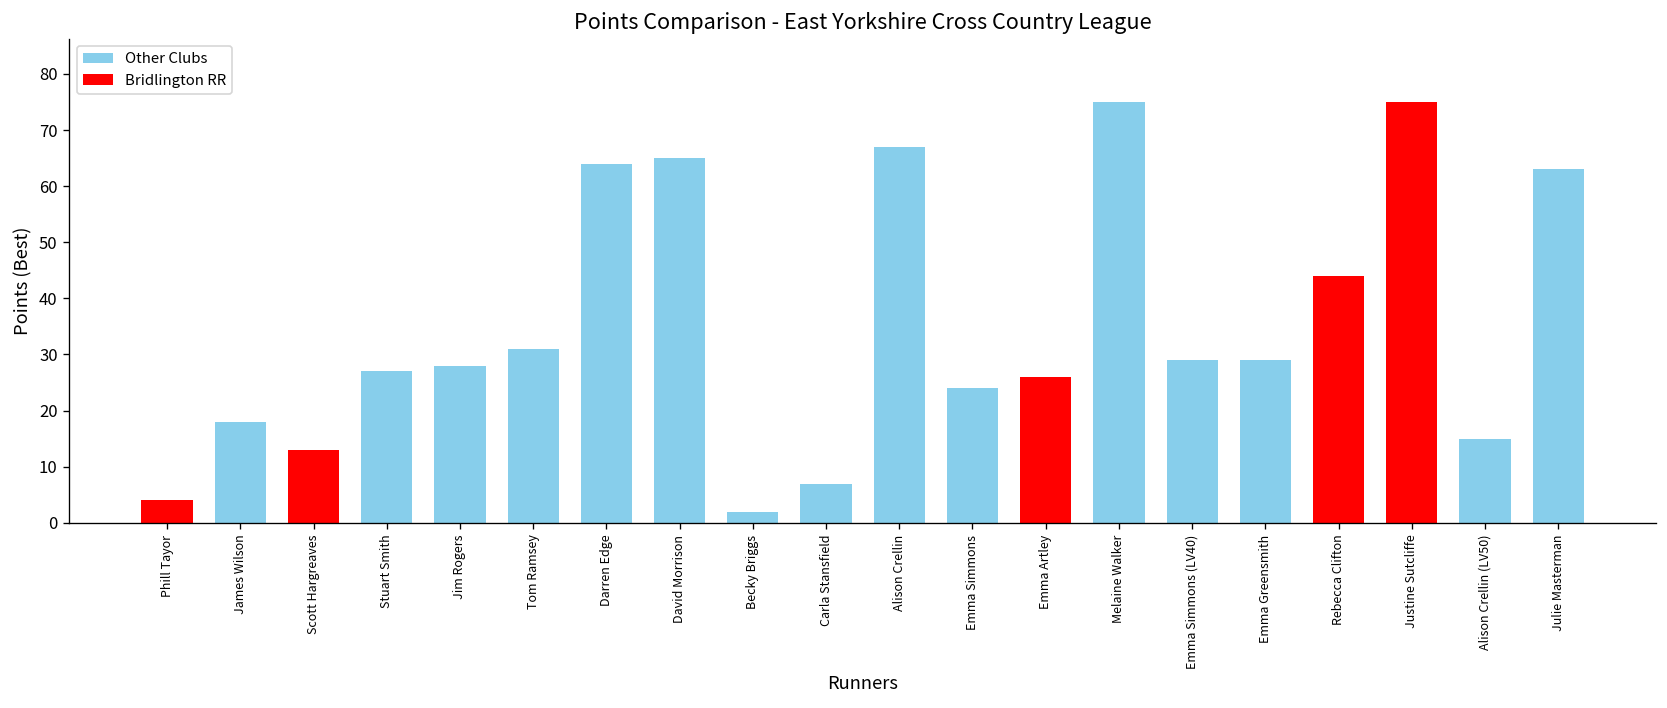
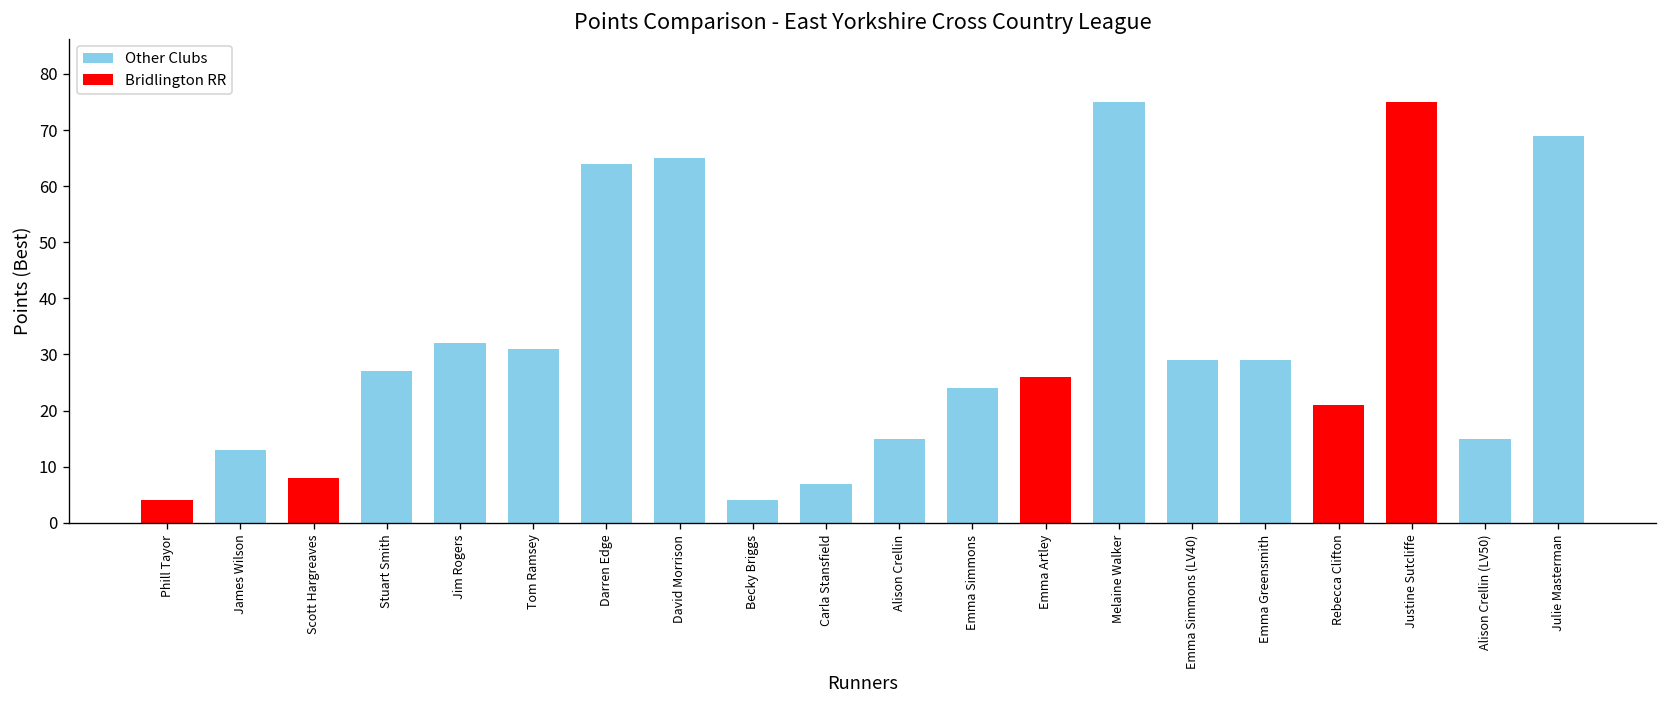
James Wilson: 18 -> 13
Scott Hargreaves: 13 -> 8
Jim Rogers: 28 -> 32
Becky Briggs: 2 -> 4
Alison Crellin: 67 -> 15
Rebecca Clifton: 44 -> 21
Julie Masterman: 63 -> 69
